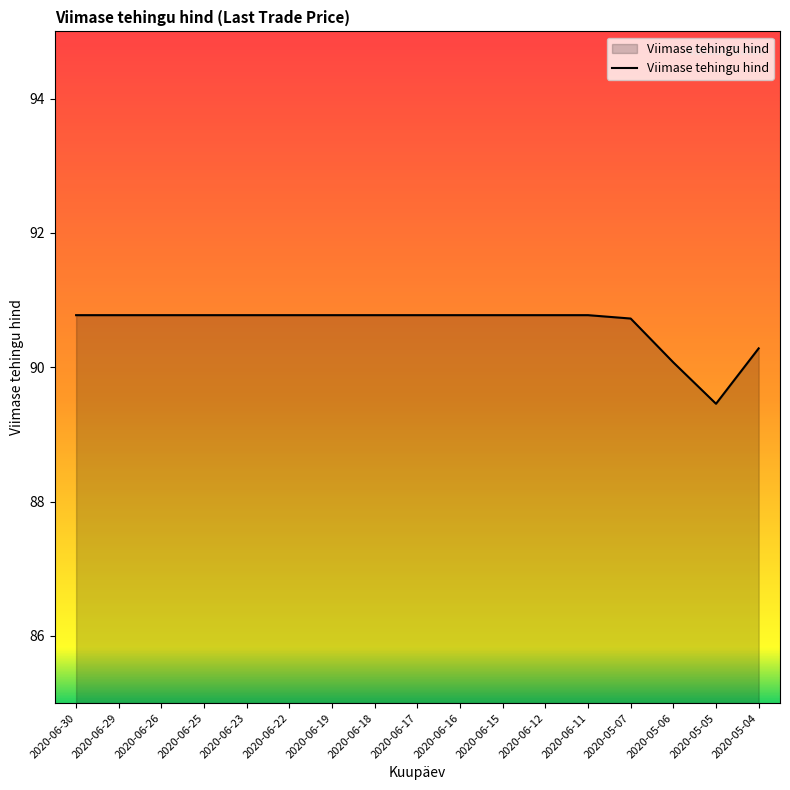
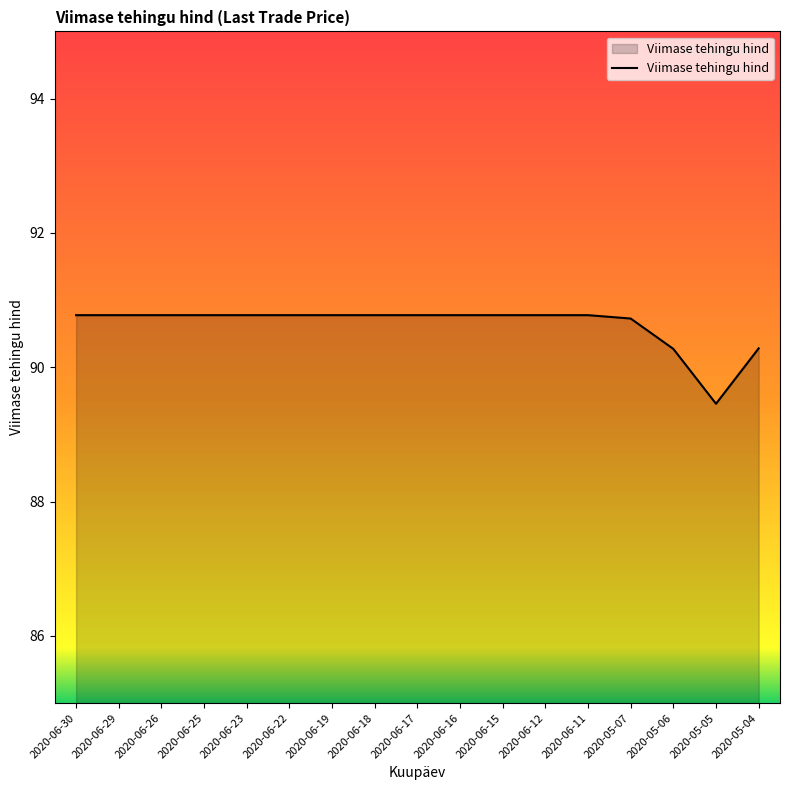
2020-05-06: 90.1 -> 90.3
